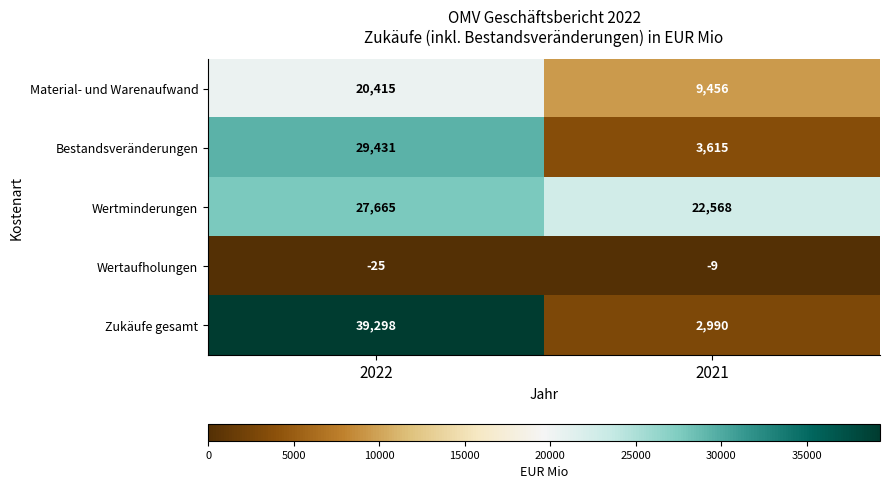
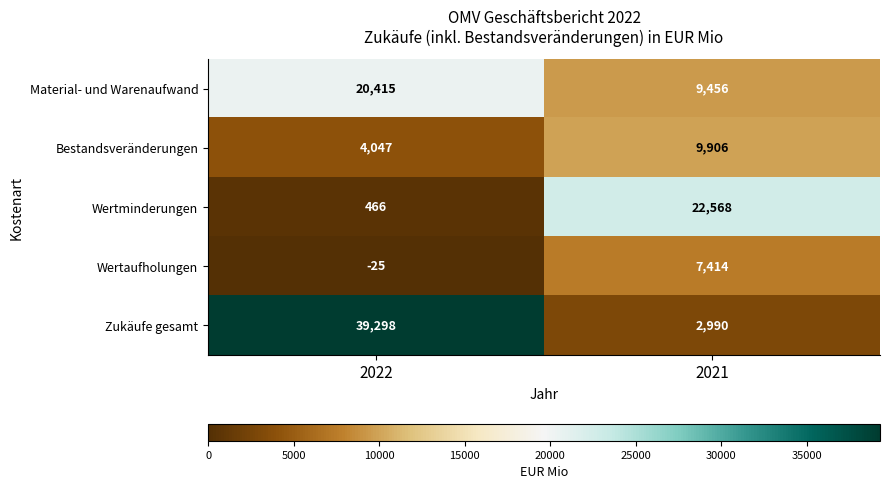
Bestandsveränderungen, 2022: 29,431 -> 4,047
Bestandsveränderungen, 2021: 3,615 -> 9,906
Wertminderungen, 2022: 27,665 -> 466
Wertaufholungen, 2021: -9 -> 7,414
